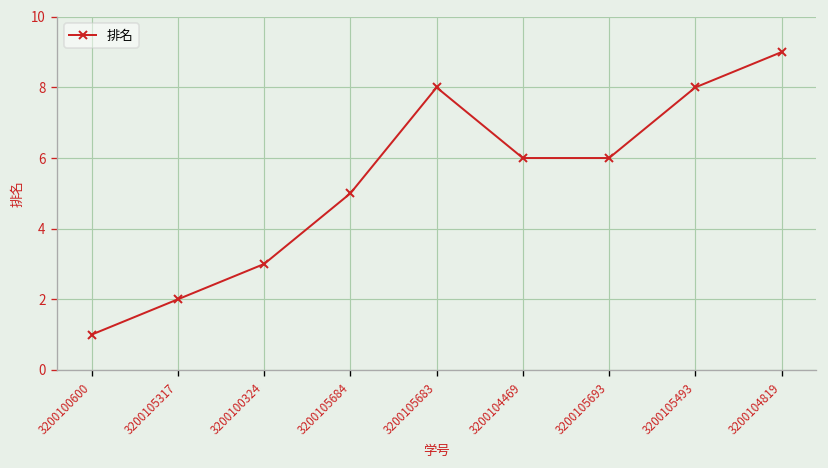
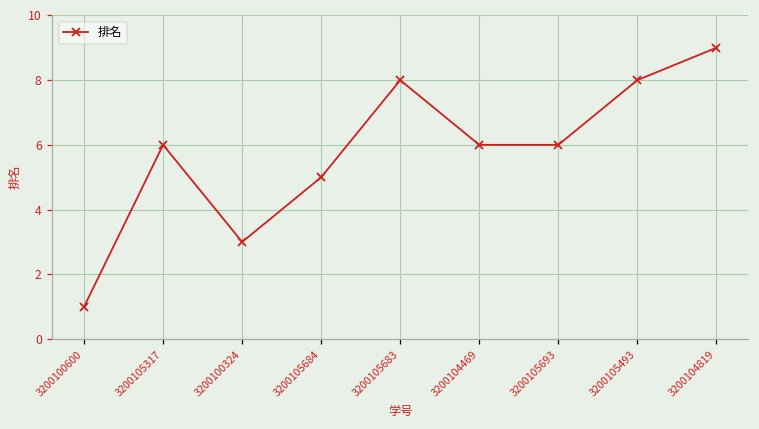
3200105317: 2 -> 6
